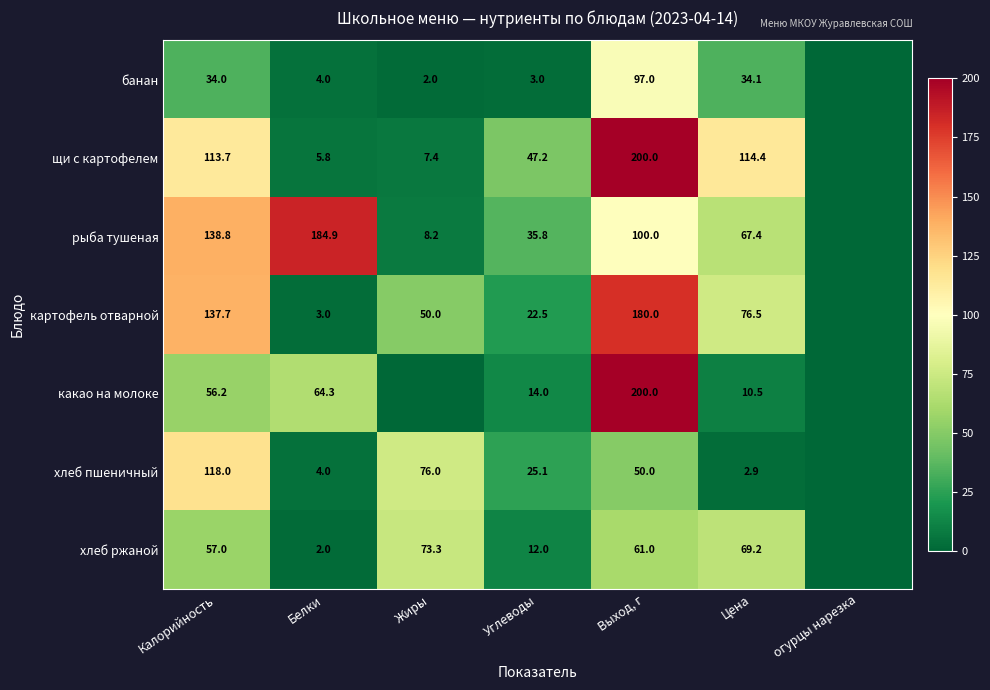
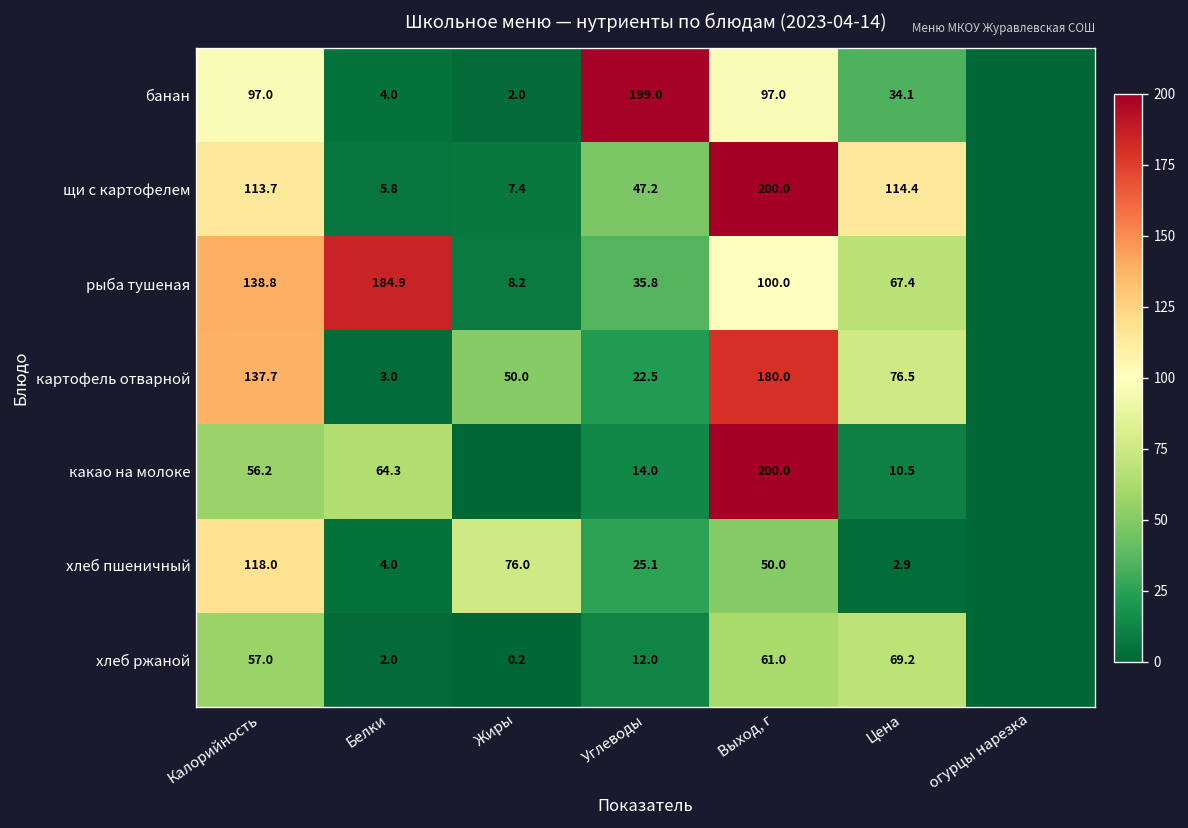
банан, Калорийность: 34.0 -> 97.0
банан, Углеводы: 3.0 -> 199.0
хлеб ржаной, Жиры: 73.3 -> 0.2
